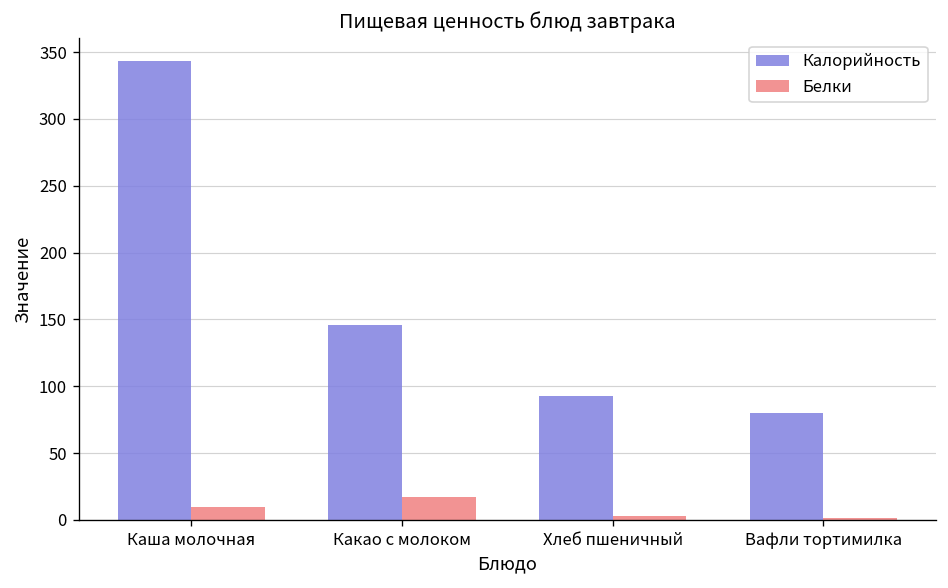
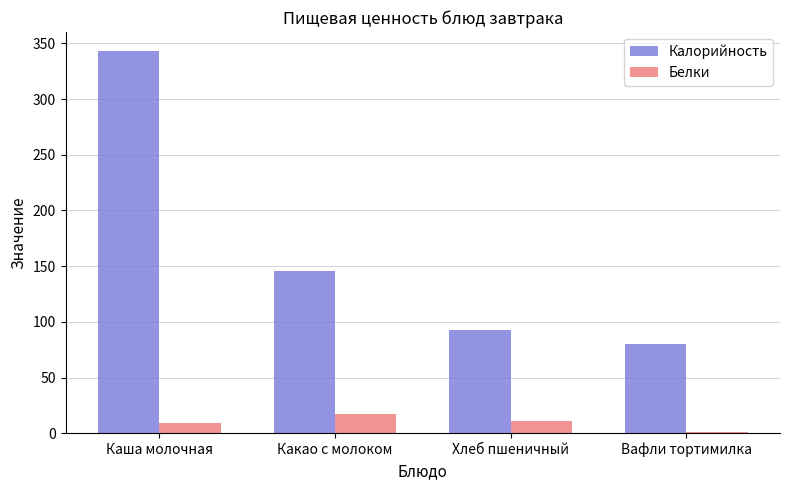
Белки, Хлеб пшеничный: 3 -> 11
